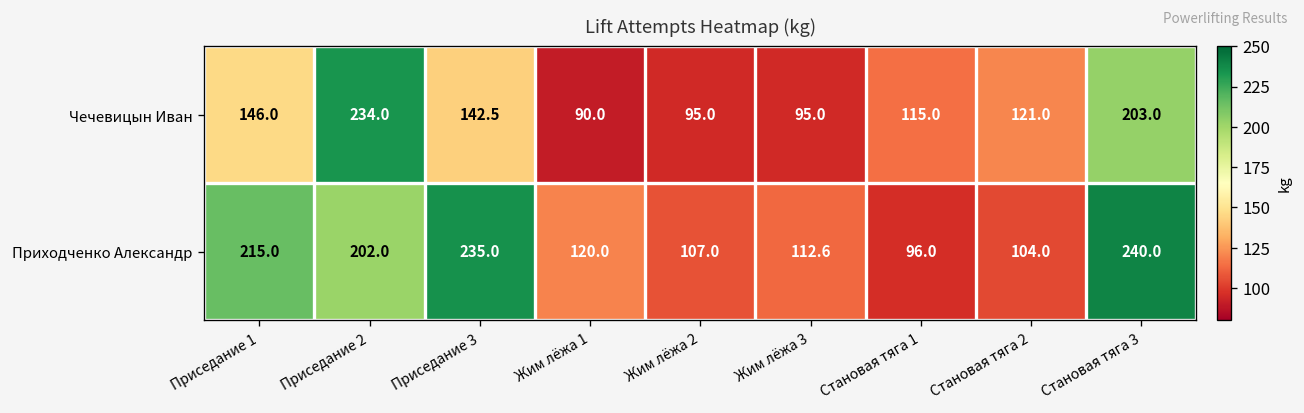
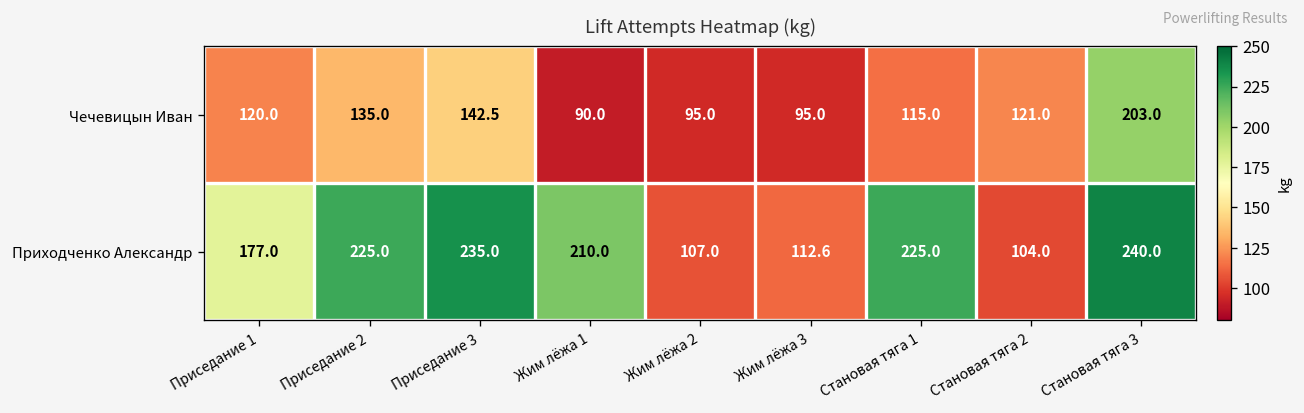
Чечевицын Иван, Приседание 1: 146.0 -> 120.0
Чечевицын Иван, Приседание 2: 234.0 -> 135.0
Приходченко Александр, Приседание 1: 215.0 -> 177.0
Приходченко Александр, Приседание 2: 202.0 -> 225.0
Приходченко Александр, Жим лёжа 1: 120.0 -> 210.0
Приходченко Александр, Становая тяга 1: 96.0 -> 225.0
